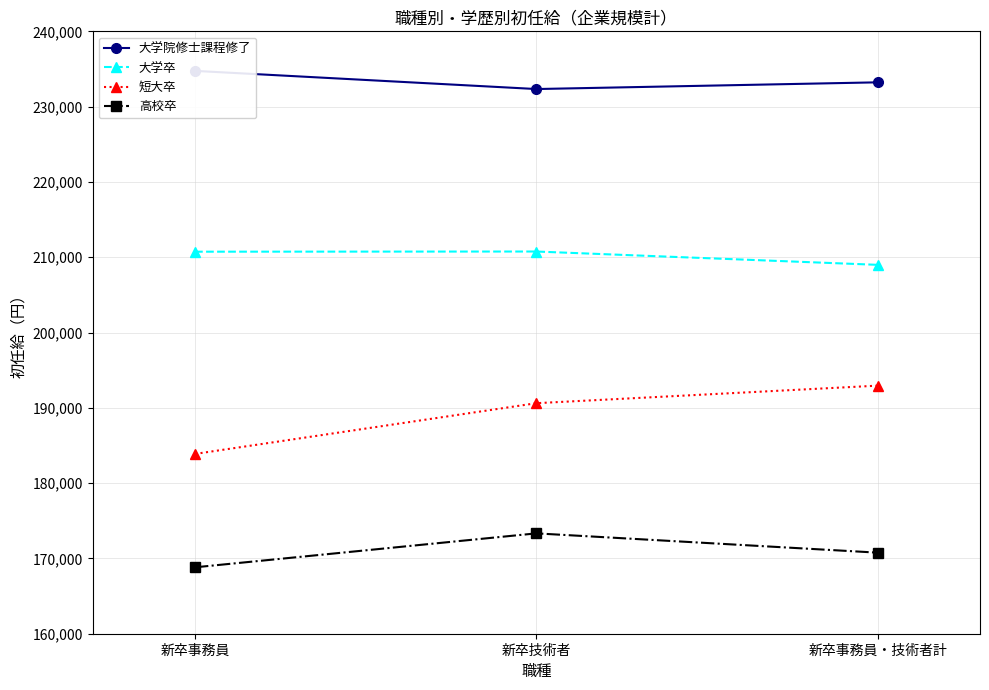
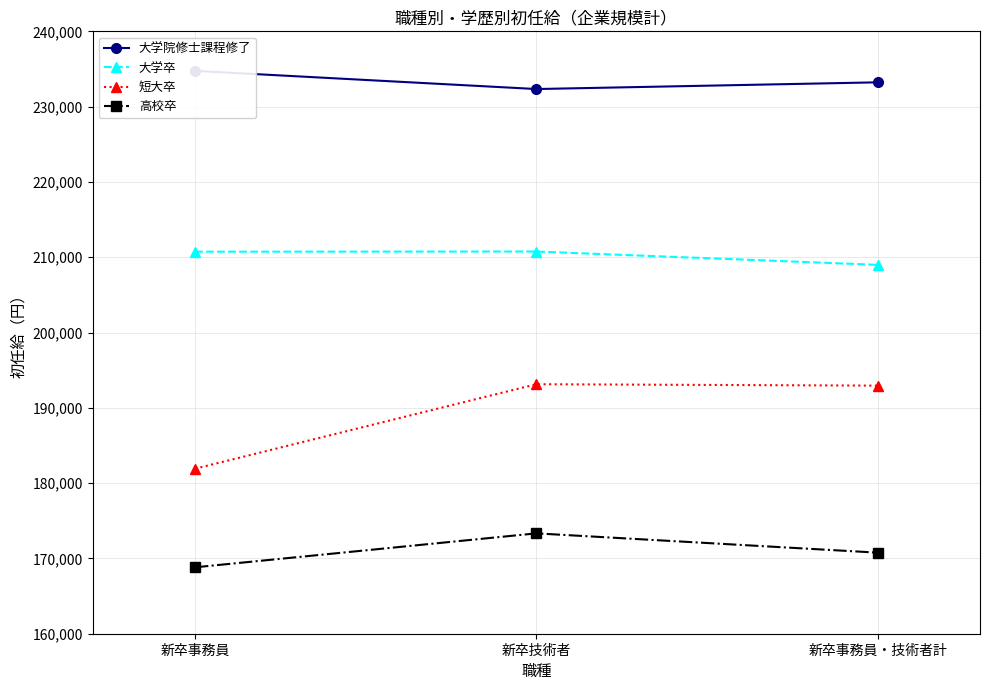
短大卒, 新卒事務員: 184,000 -> 182,000
短大卒, 新卒技術者: 191,000 -> 193,000
